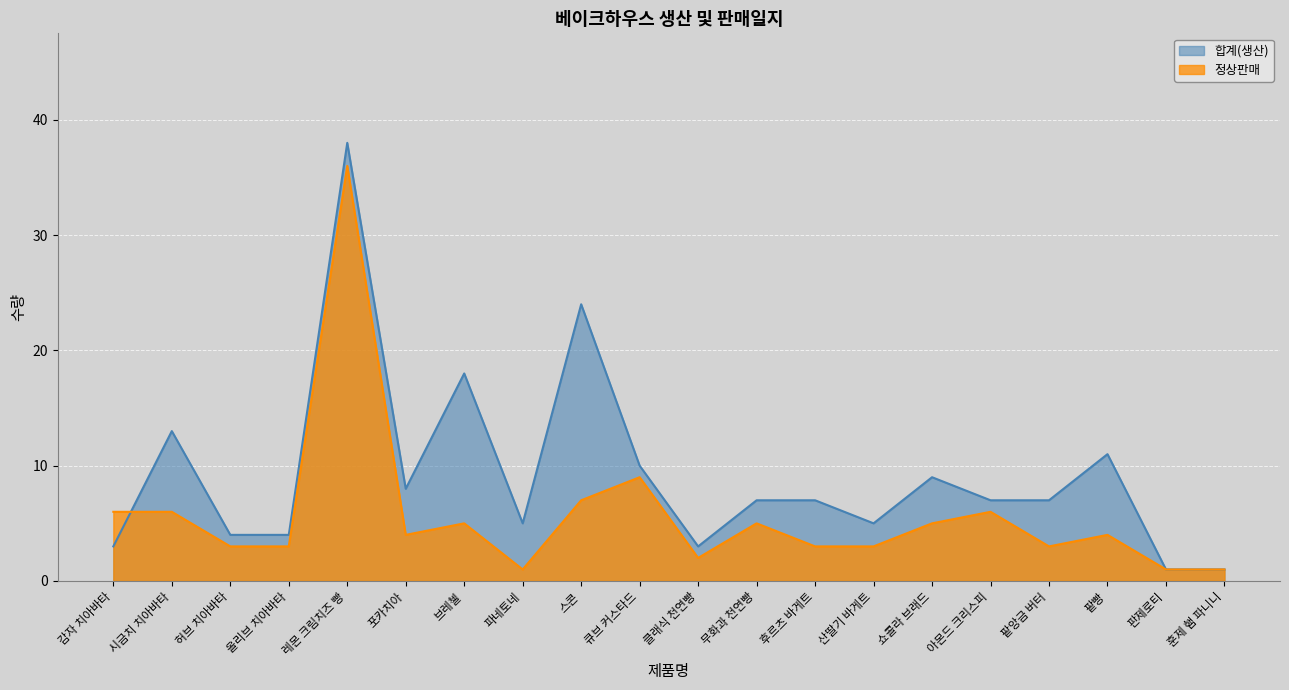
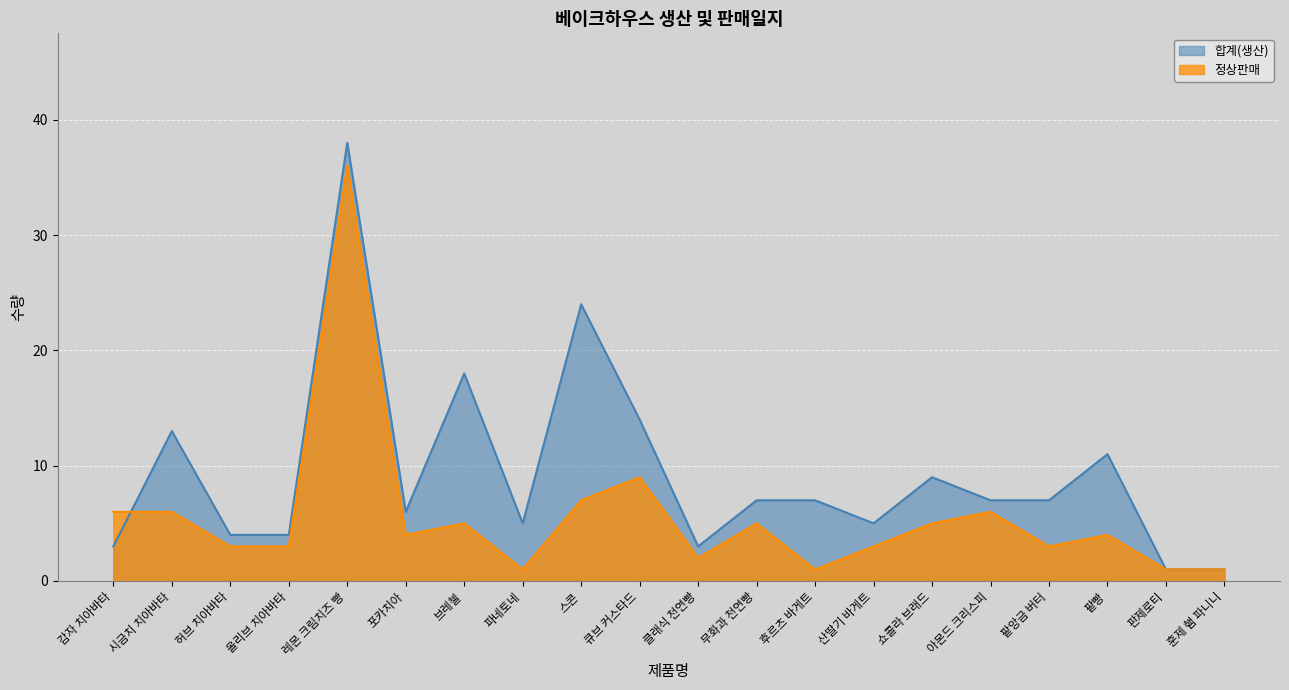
합계(생산), 포카치아: 8 -> 6
합계(생산), 큐브 커스타드: 10 -> 14
정상판매, 후르츠 바게트: 3 -> 1
